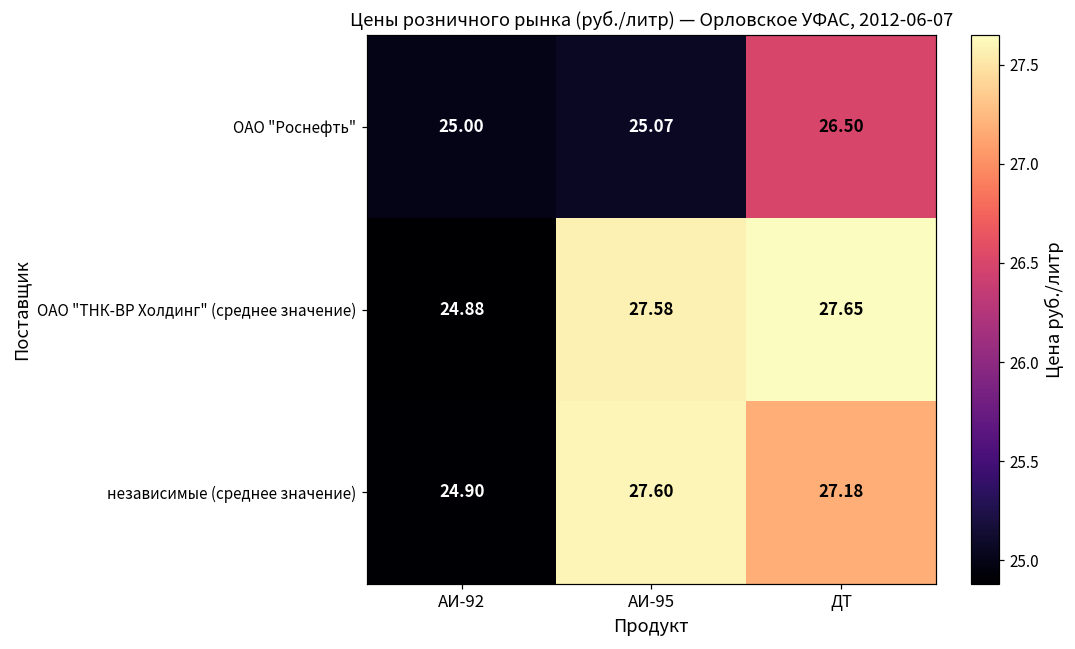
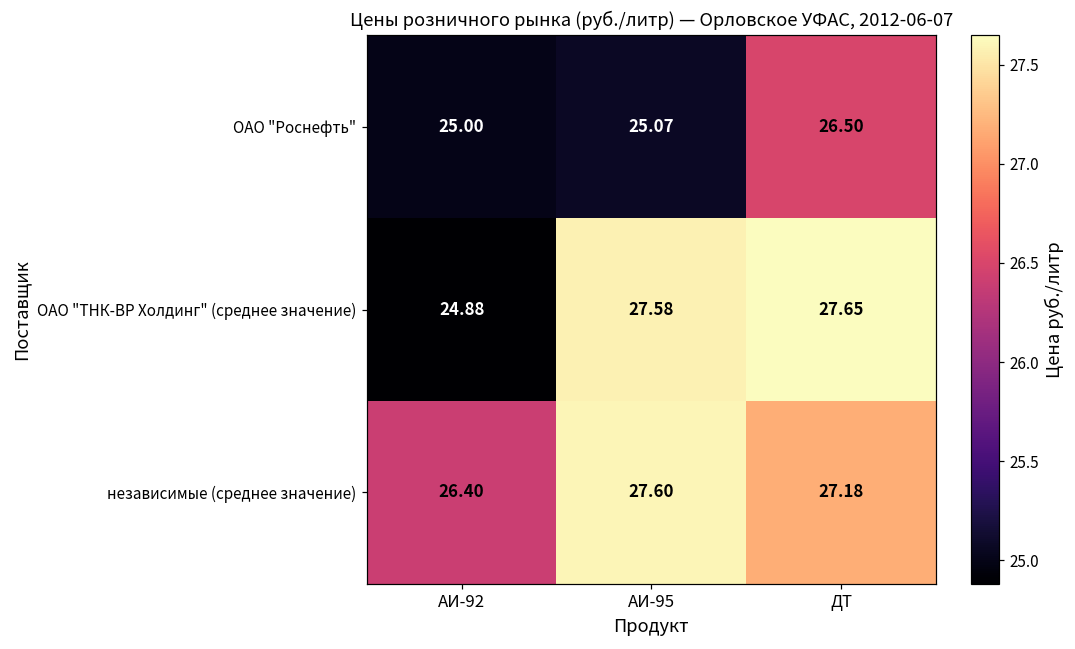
независимые (среднее значение), АИ-92: 24.90 -> 26.40
